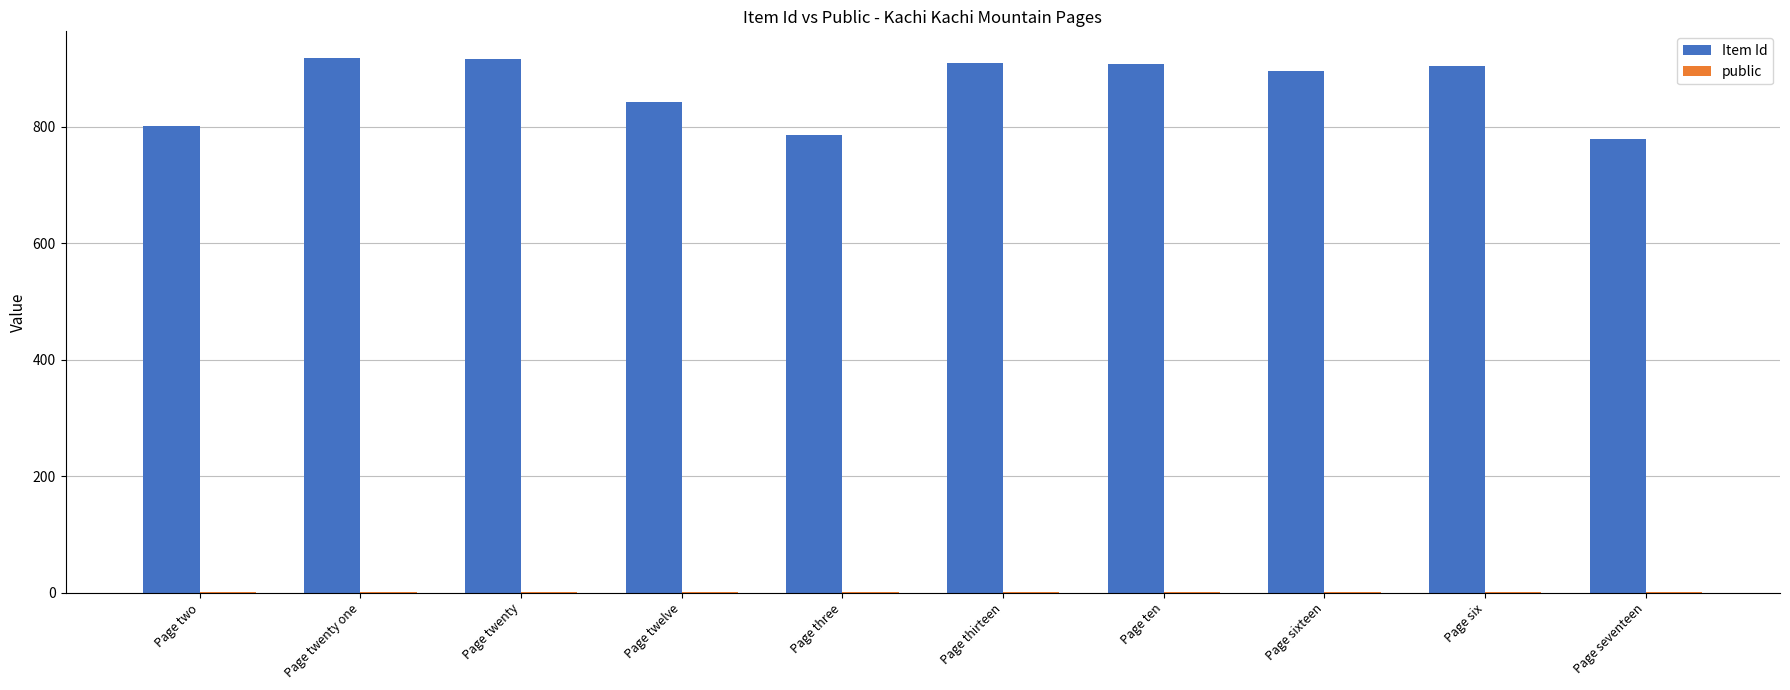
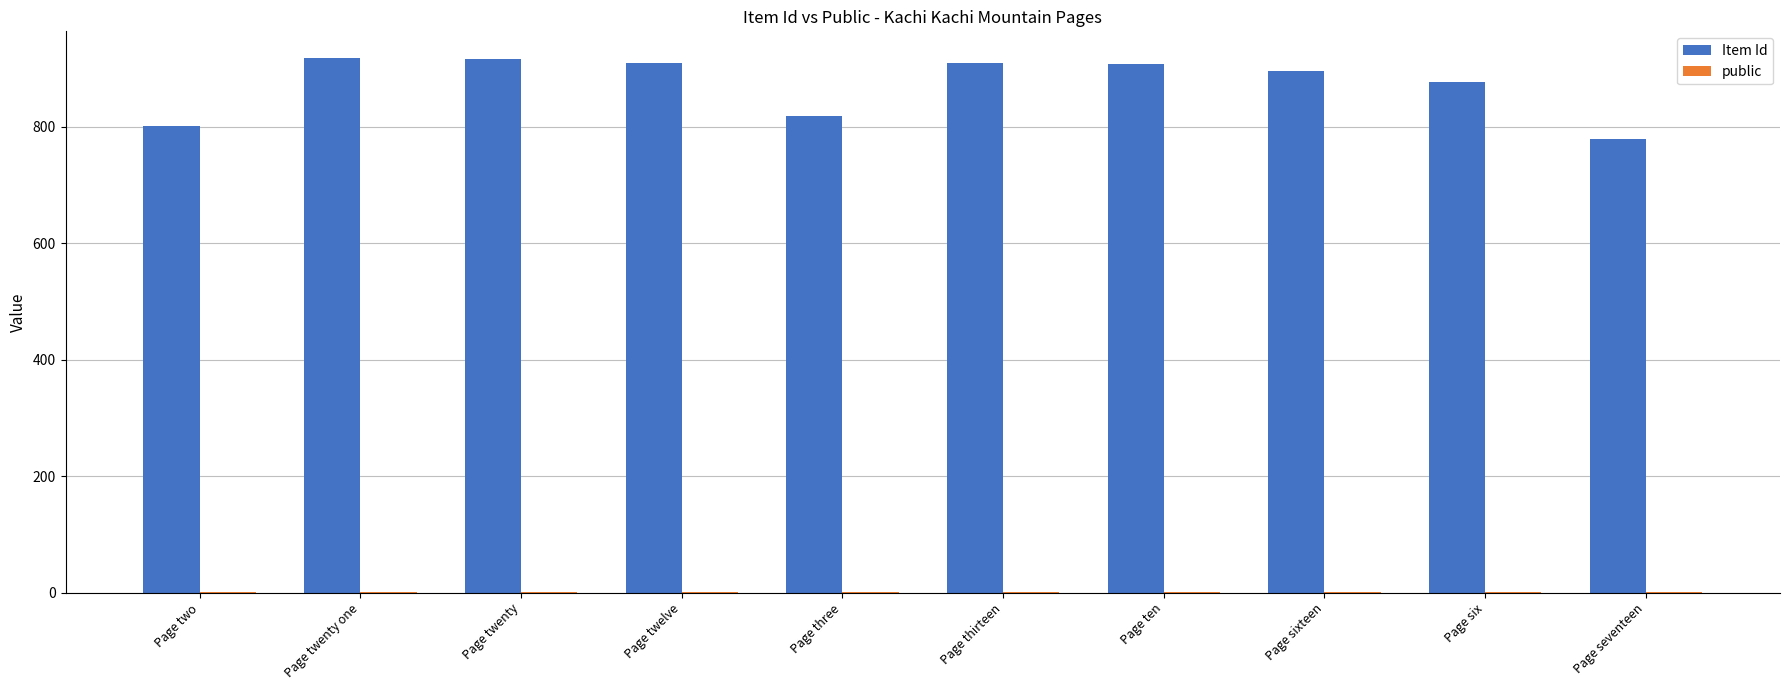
Item Id, Page twelve: 840 -> 910
Item Id, Page three: 790 -> 820
Item Id, Page six: 910 -> 880
